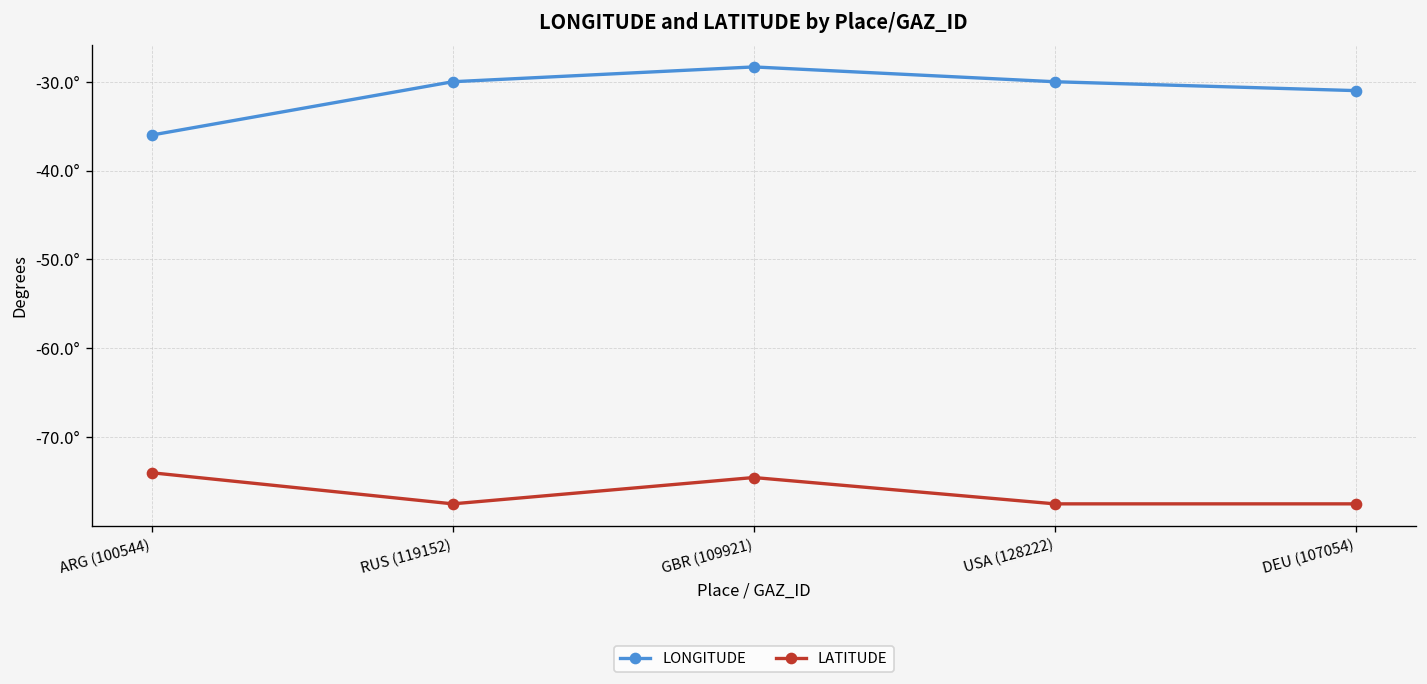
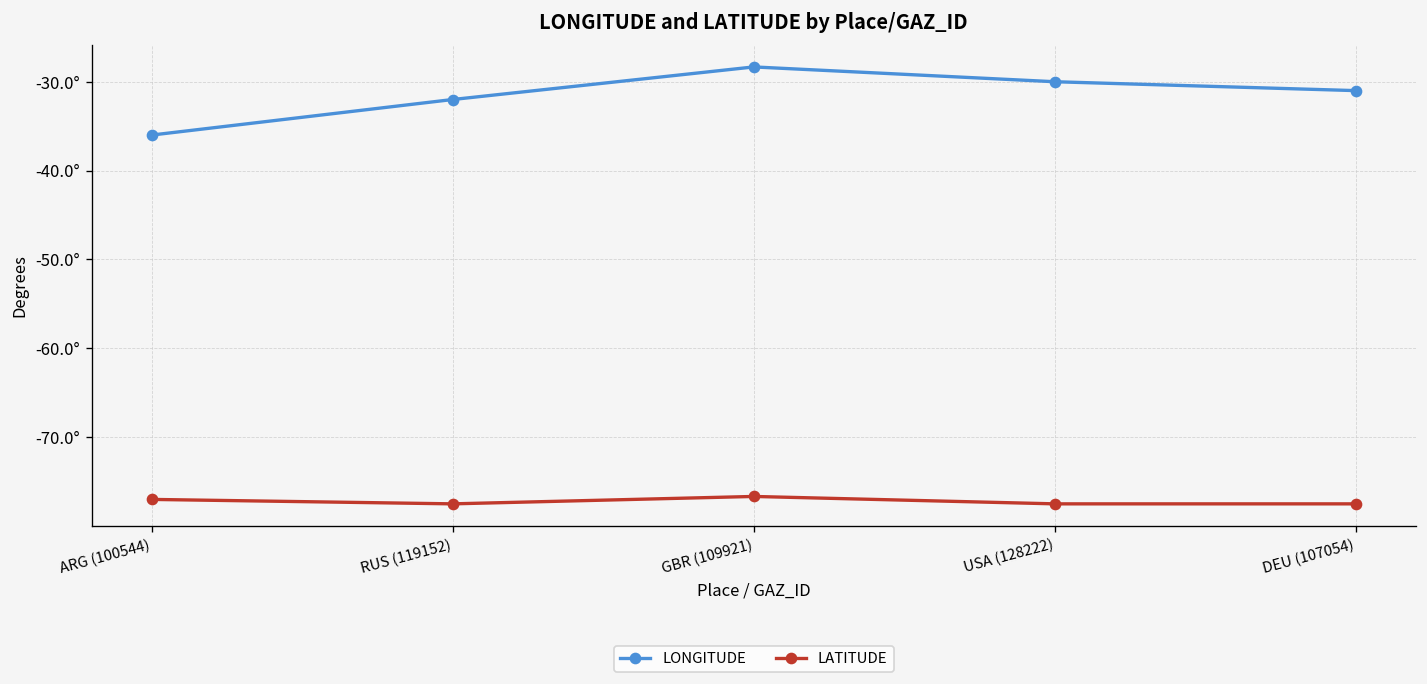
LATITUDE, ARG (100544): -74° -> -77°
LONGITUDE, RUS (119152): -30° -> -32°
LATITUDE, GBR (109921): -75° -> -77°
